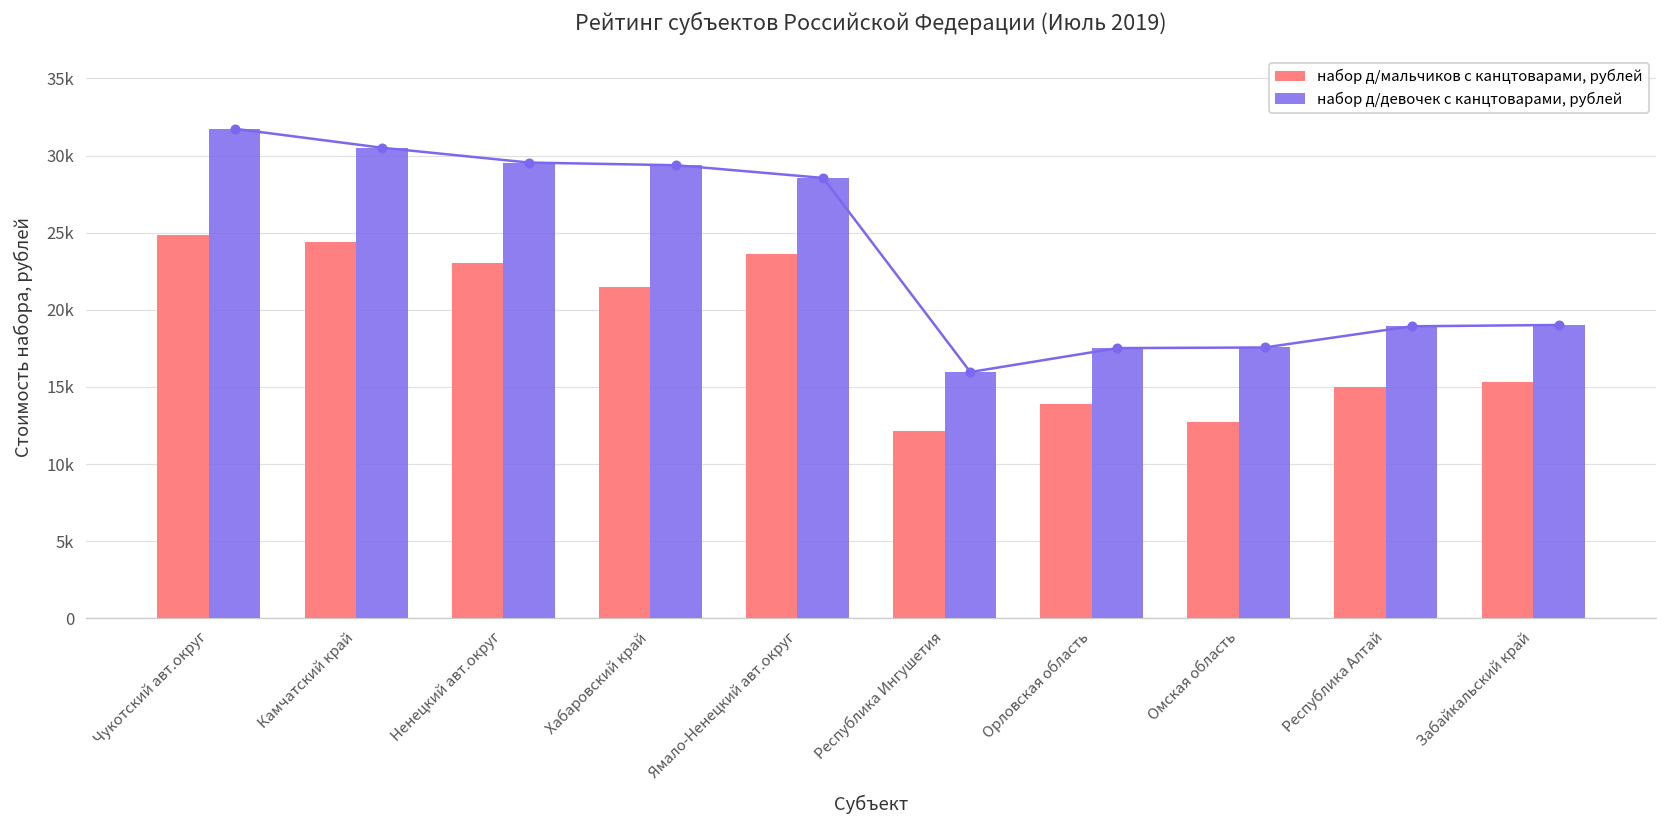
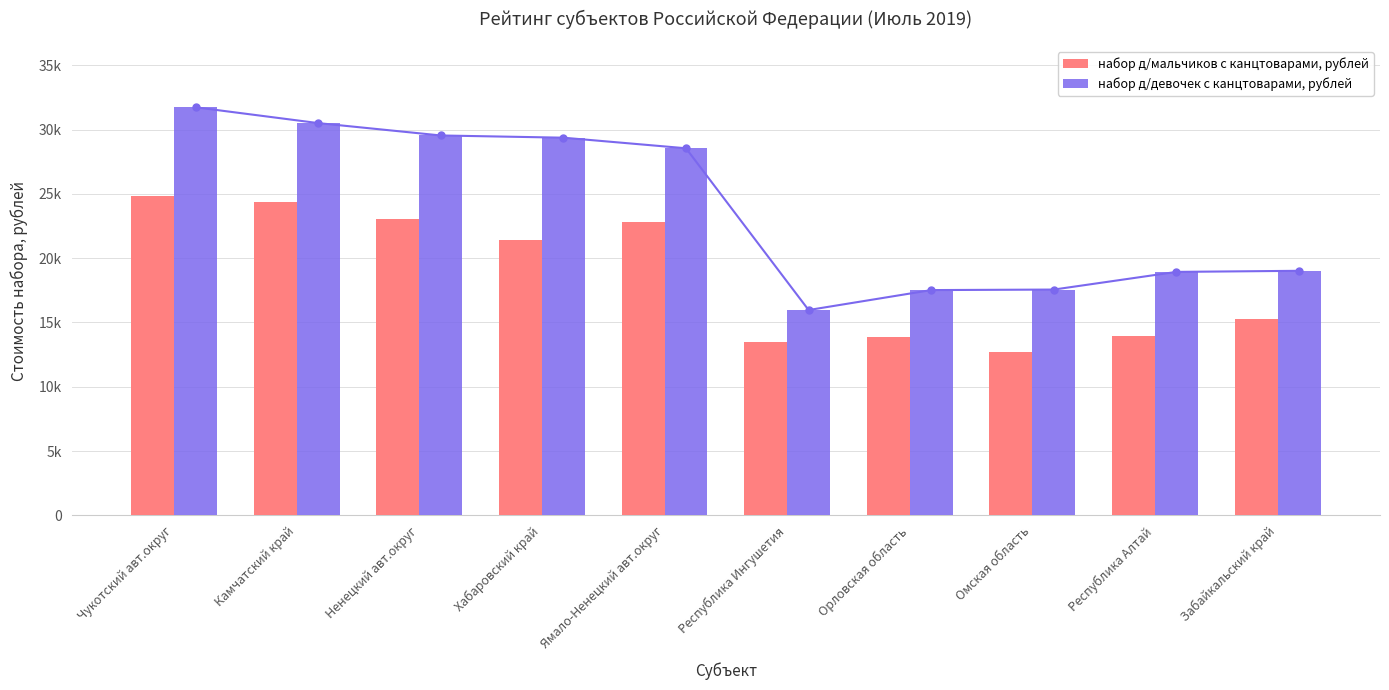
набор д/мальчиков с канцтоварами, рублей, Ямало-Hенецкий авт.округ: 23600 -> 22800
набор д/мальчиков с канцтоварами, рублей, Республика Ингушетия: 12100 -> 13500
набор д/мальчиков с канцтоварами, рублей, Республика Алтай: 15000 -> 13900
